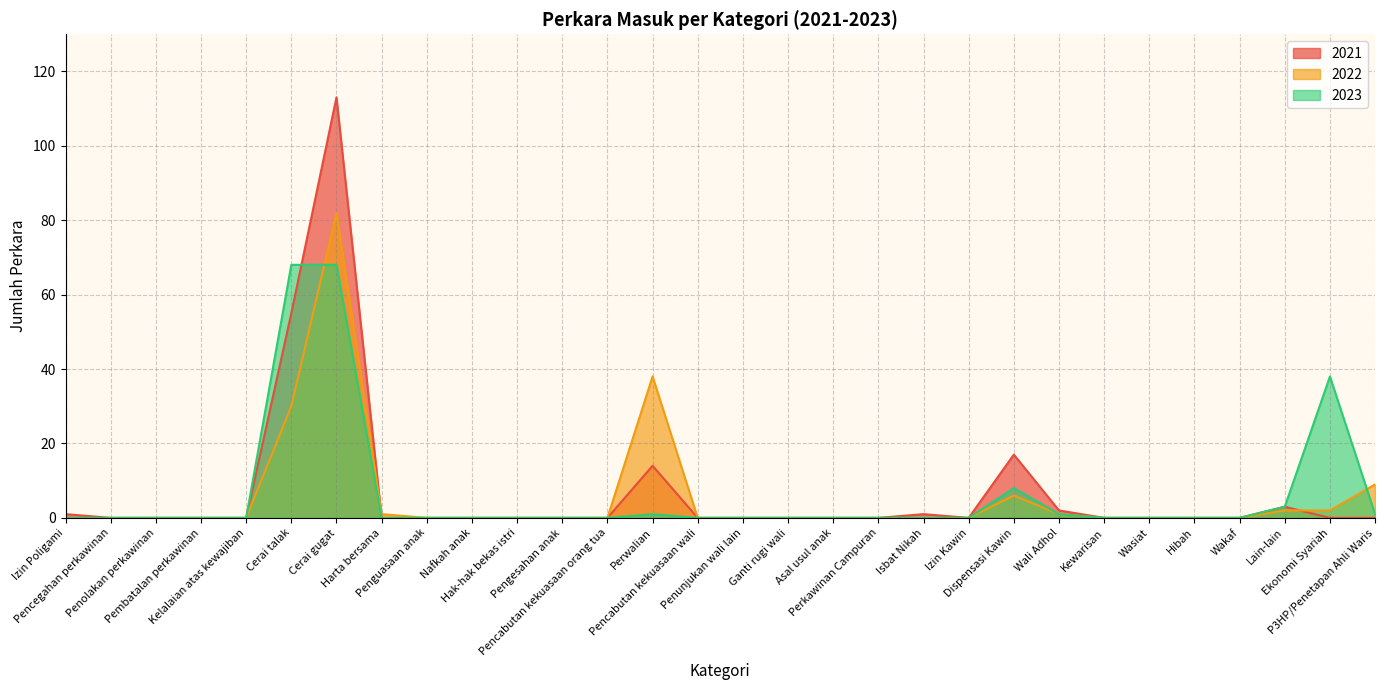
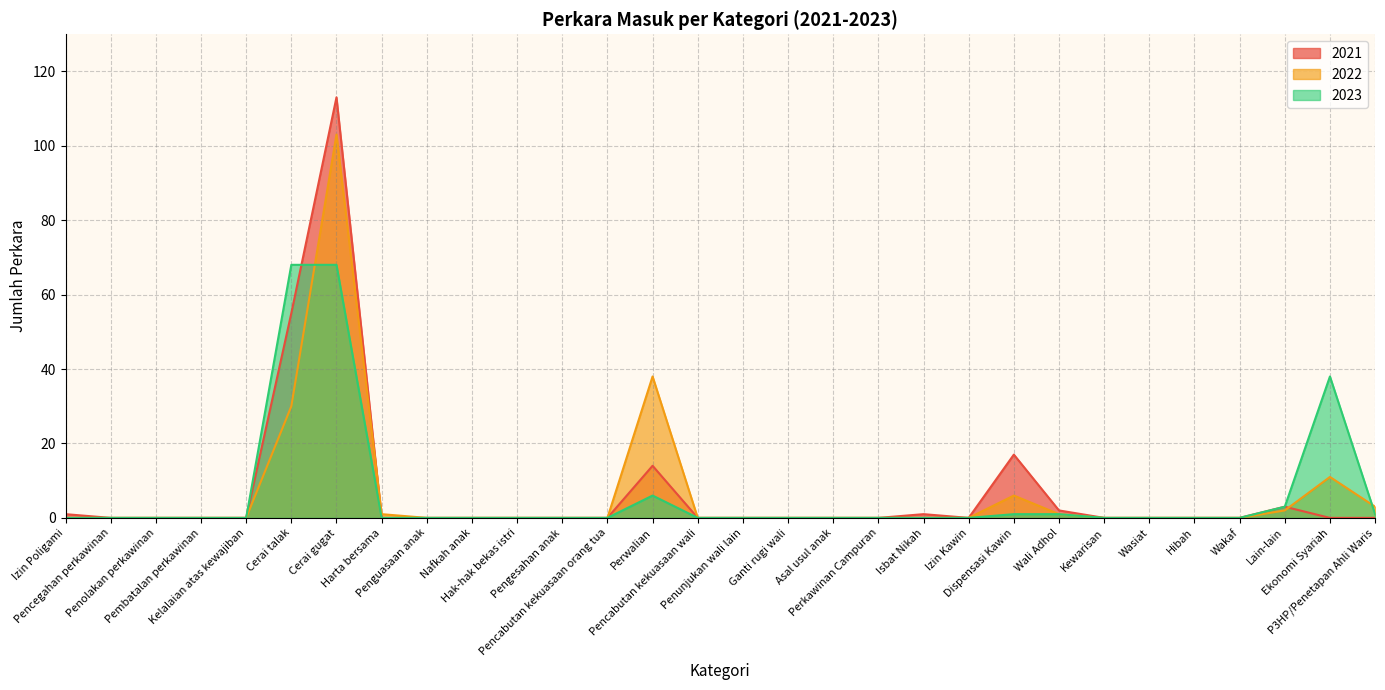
2022, Cerai gugat: 82 -> 103
2023, Perwalian: 1 -> 6
2023, Dispensasi Kawin: 8 -> 1
2022, Ekonomi Syariah: 2 -> 11
2022, P3HP/Penetapan Ahli Waris: 9 -> 3
